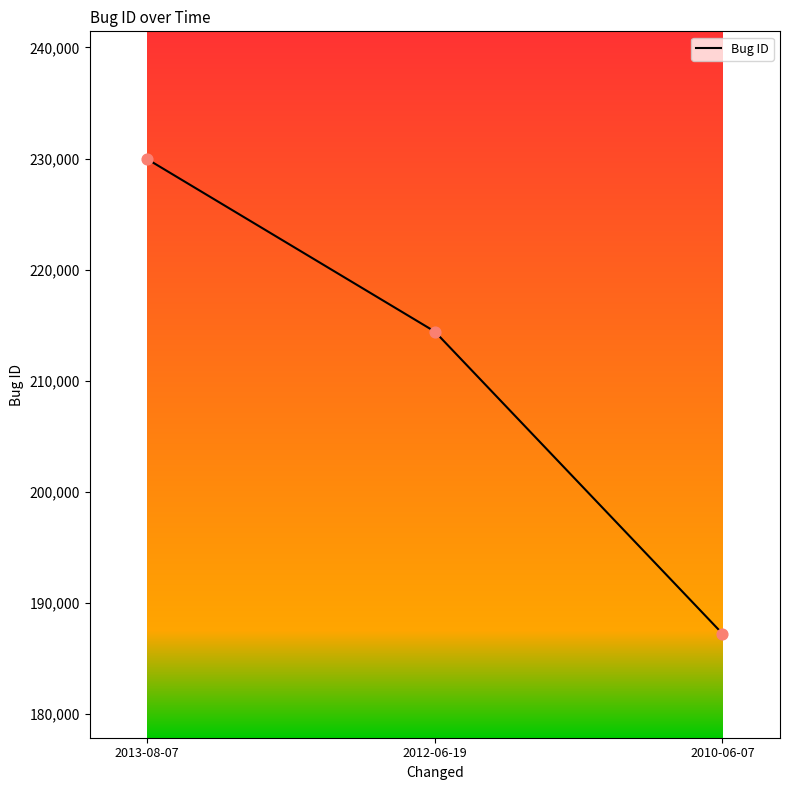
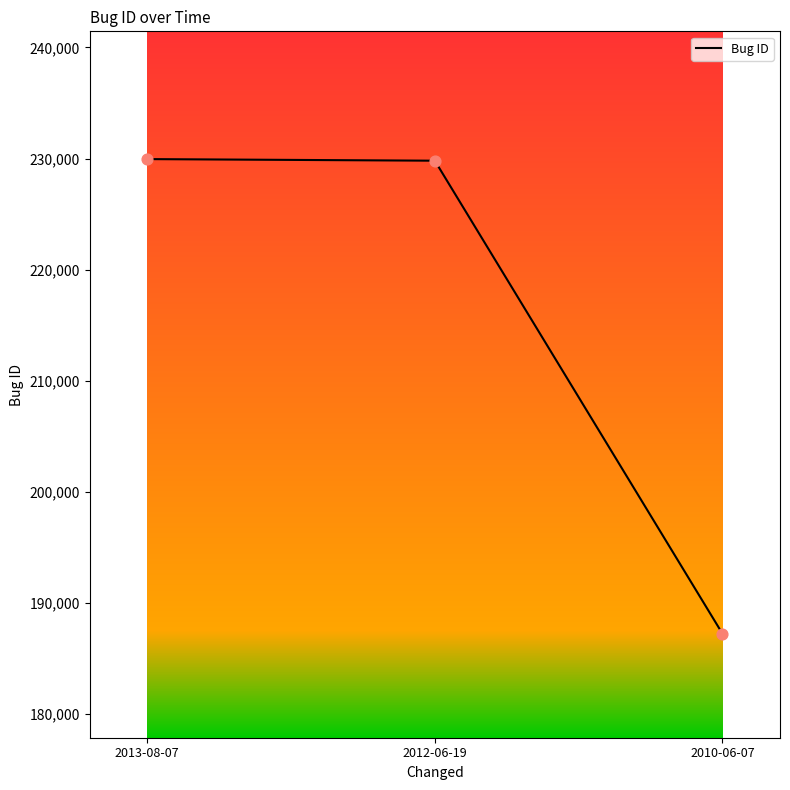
2012-06-19: 214,400 -> 229,800
